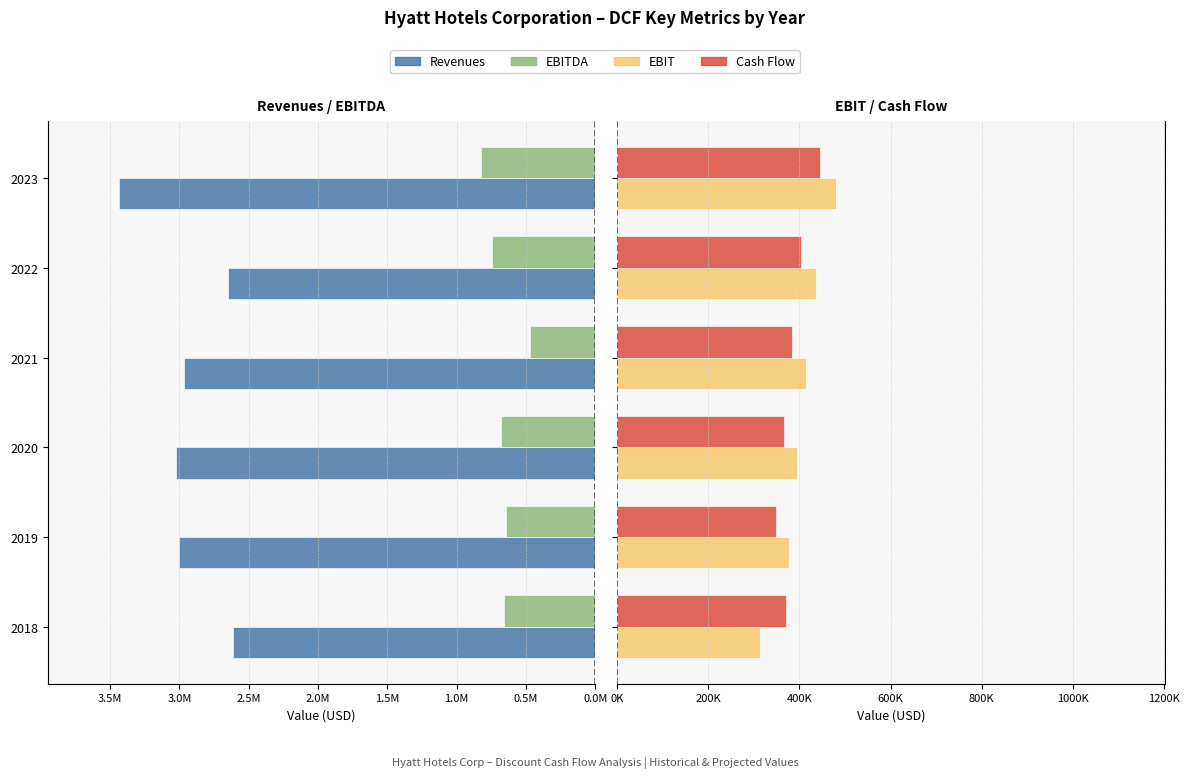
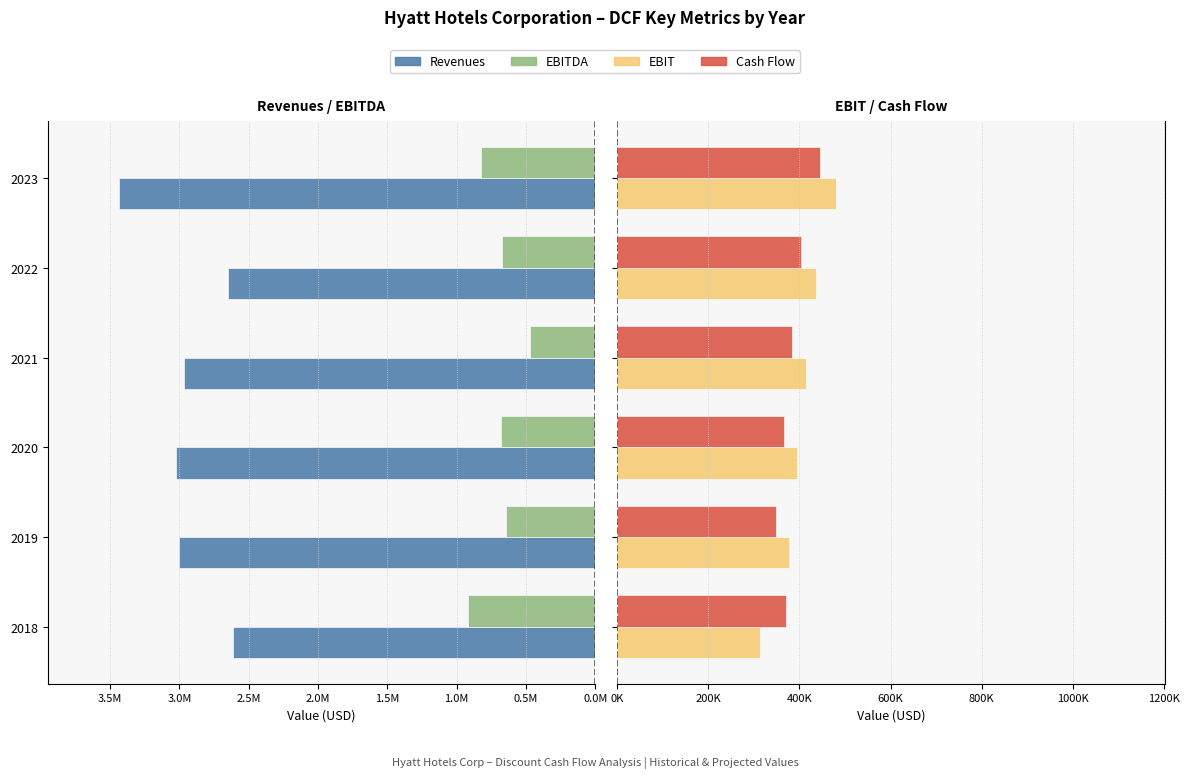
Revenues / EBITDA, EBITDA, 2022: 750000 -> 670000
Revenues / EBITDA, EBITDA, 2018: 660000 -> 920000
